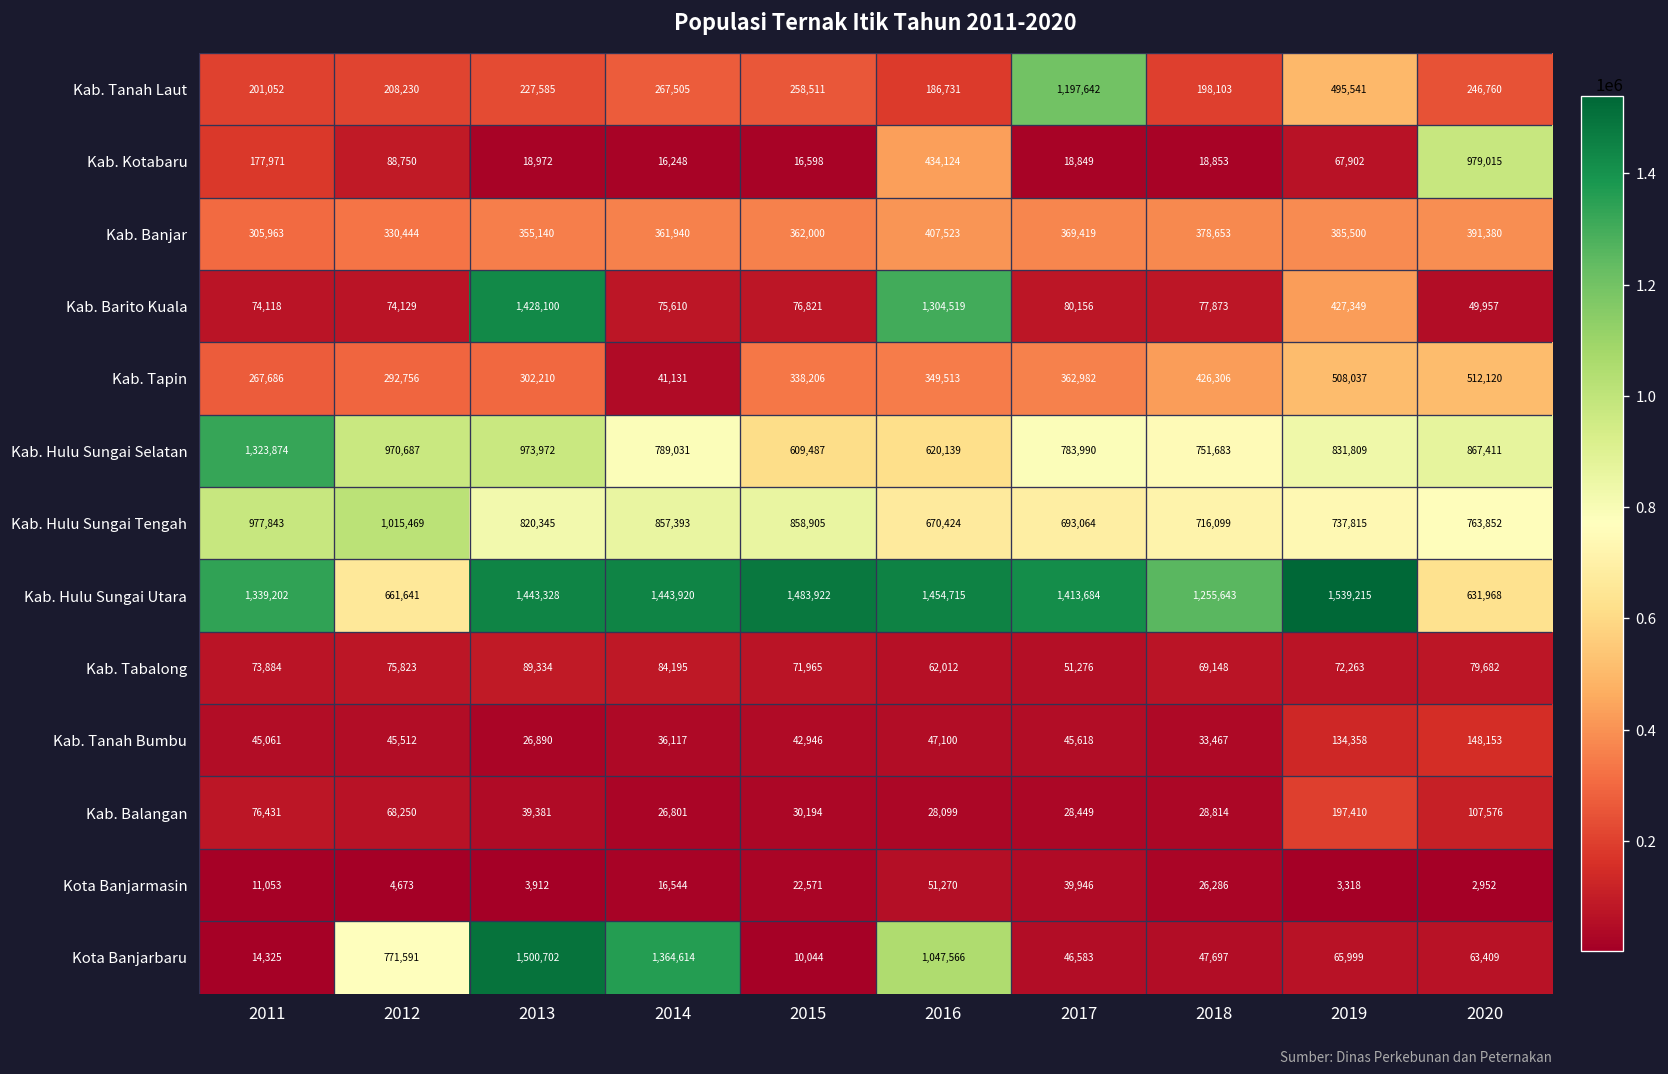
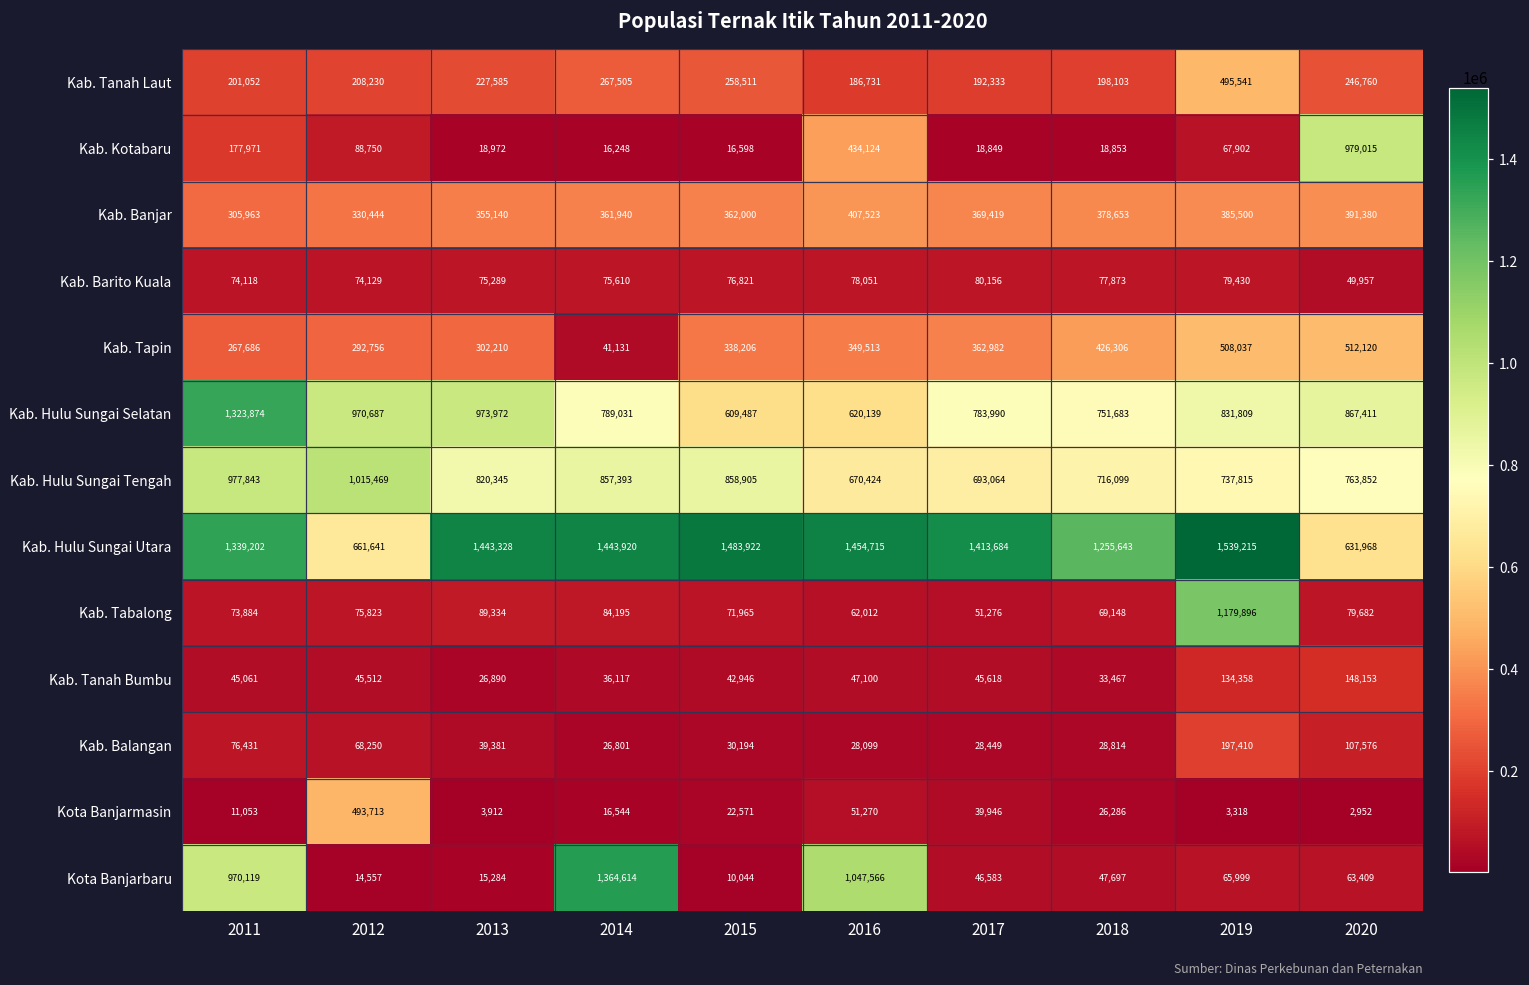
Kab. Tanah Laut, 2017: 1,197,642 -> 192,333
Kab. Barito Kuala, 2013: 1,428,100 -> 75,289
Kab. Barito Kuala, 2016: 1,304,519 -> 78,051
Kab. Barito Kuala, 2019: 427,349 -> 79,430
Kab. Tabalong, 2019: 72,263 -> 1,179,896
Kota Banjarmasin, 2012: 4,673 -> 493,713
Kota Banjarbaru, 2011: 14,325 -> 970,119
Kota Banjarbaru, 2012: 771,591 -> 14,557
Kota Banjarbaru, 2013: 1,500,702 -> 15,284
